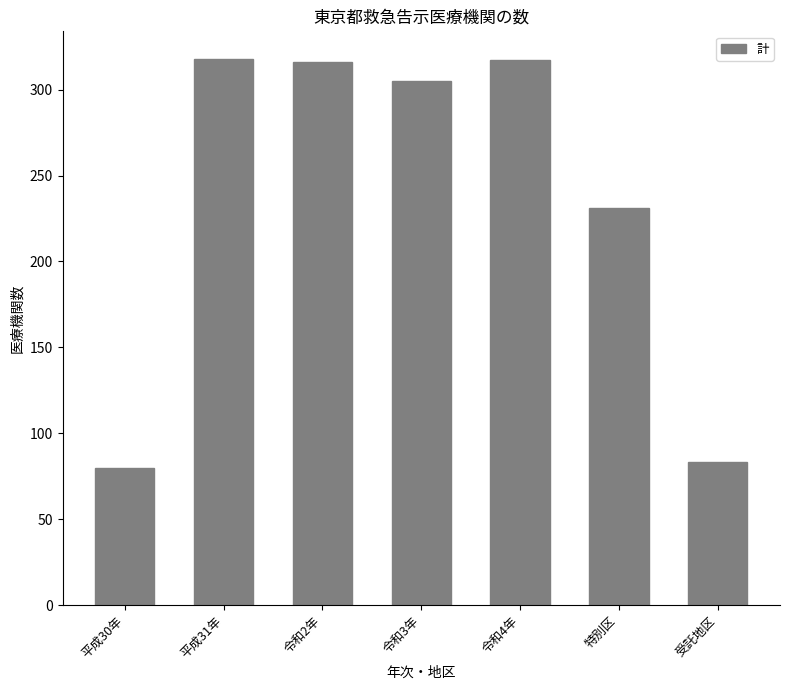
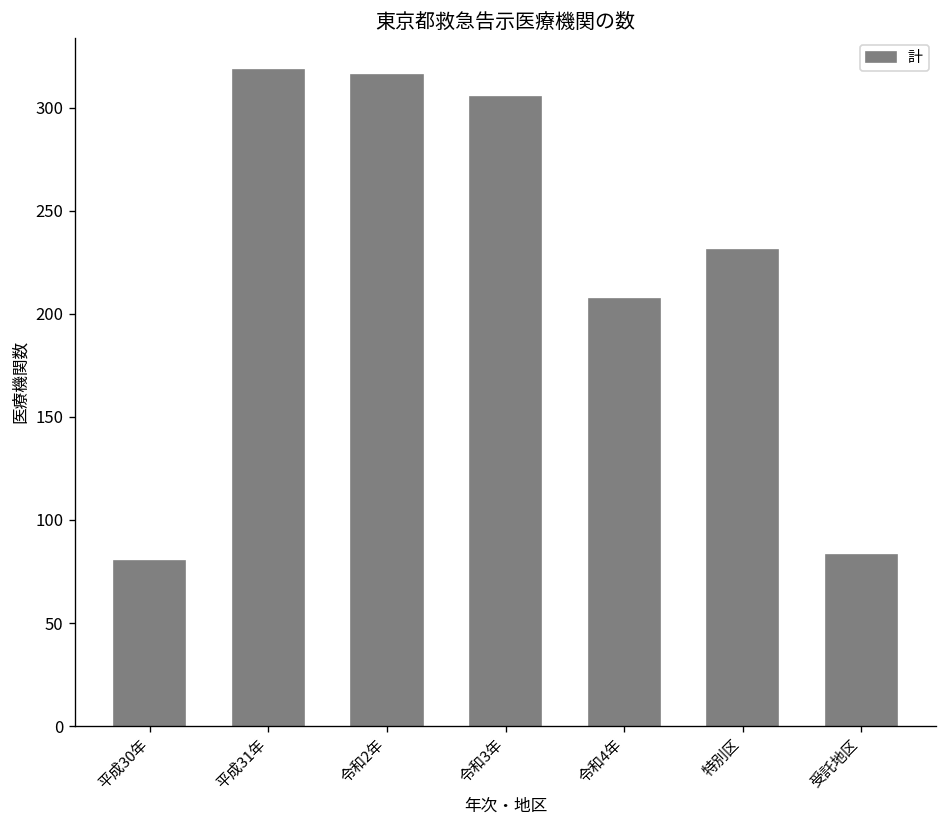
令和4年: 317 -> 207
